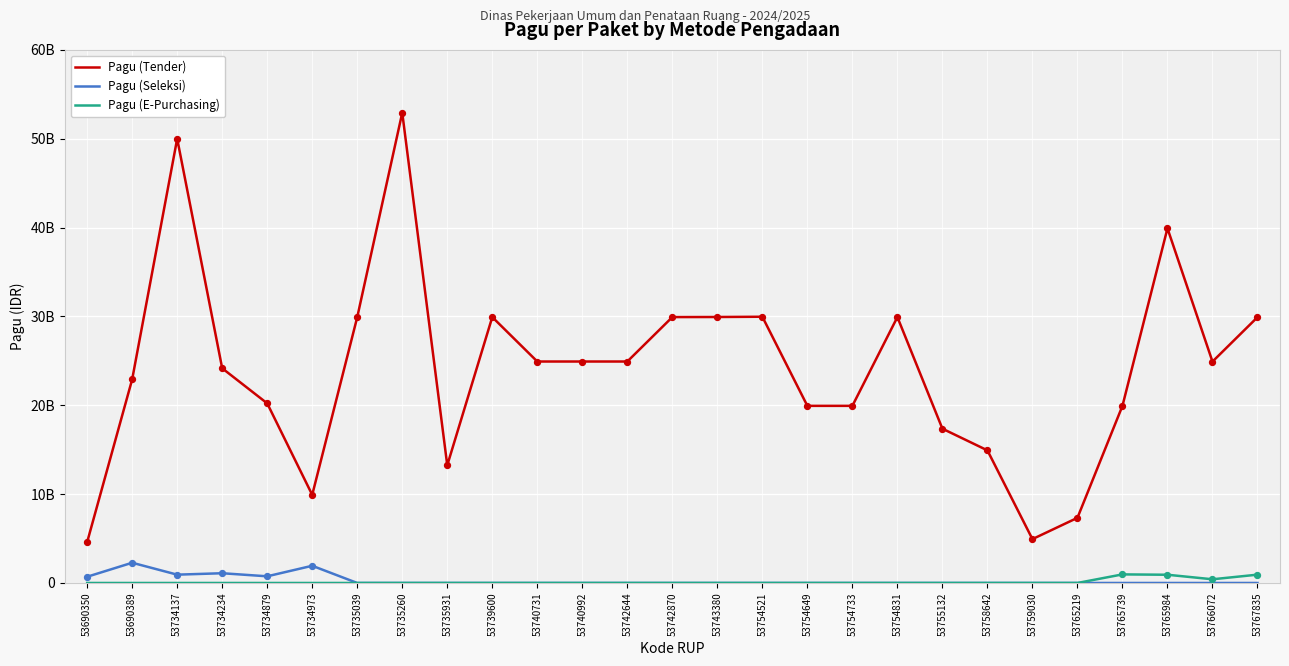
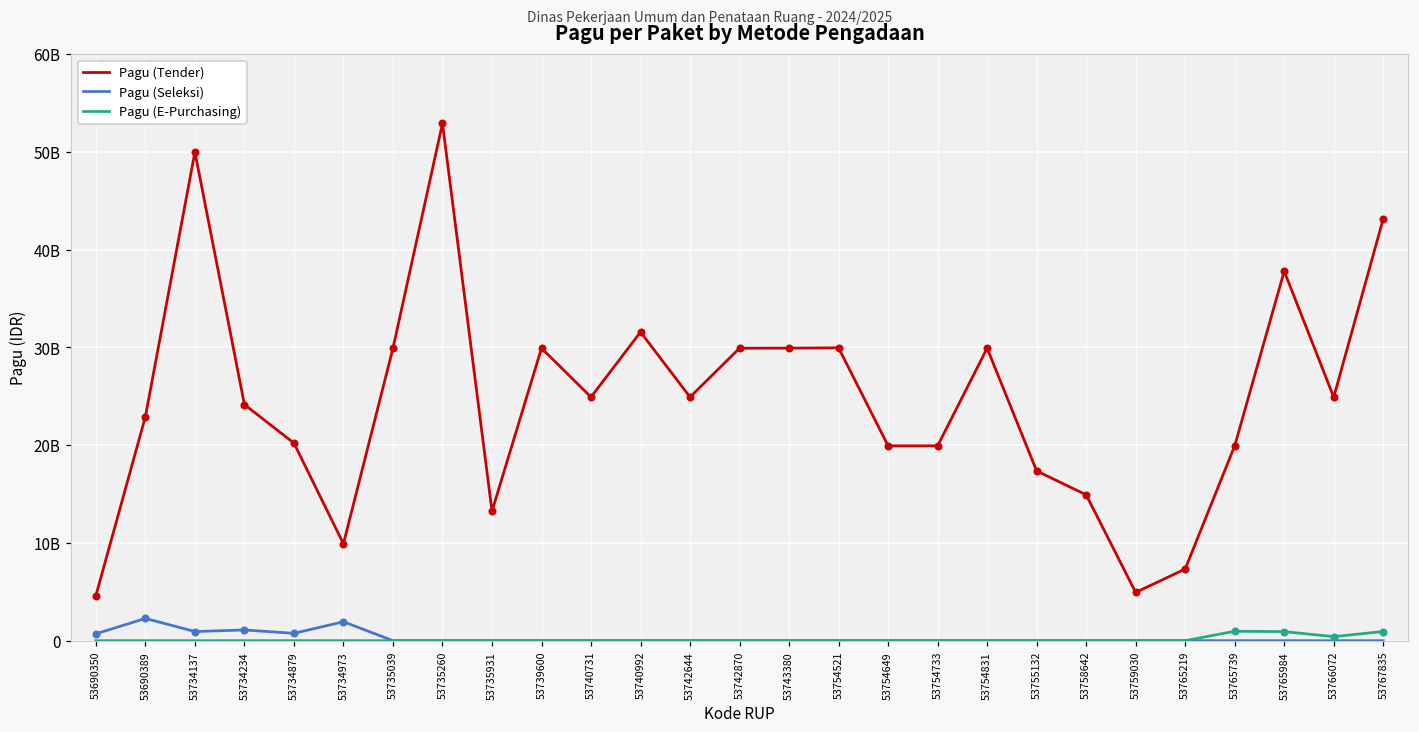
Pagu (Tender), 53740992: 25000000000 -> 32000000000
Pagu (Tender), 53765984: 40000000000 -> 38000000000
Pagu (Tender), 53767835: 30000000000 -> 43000000000
